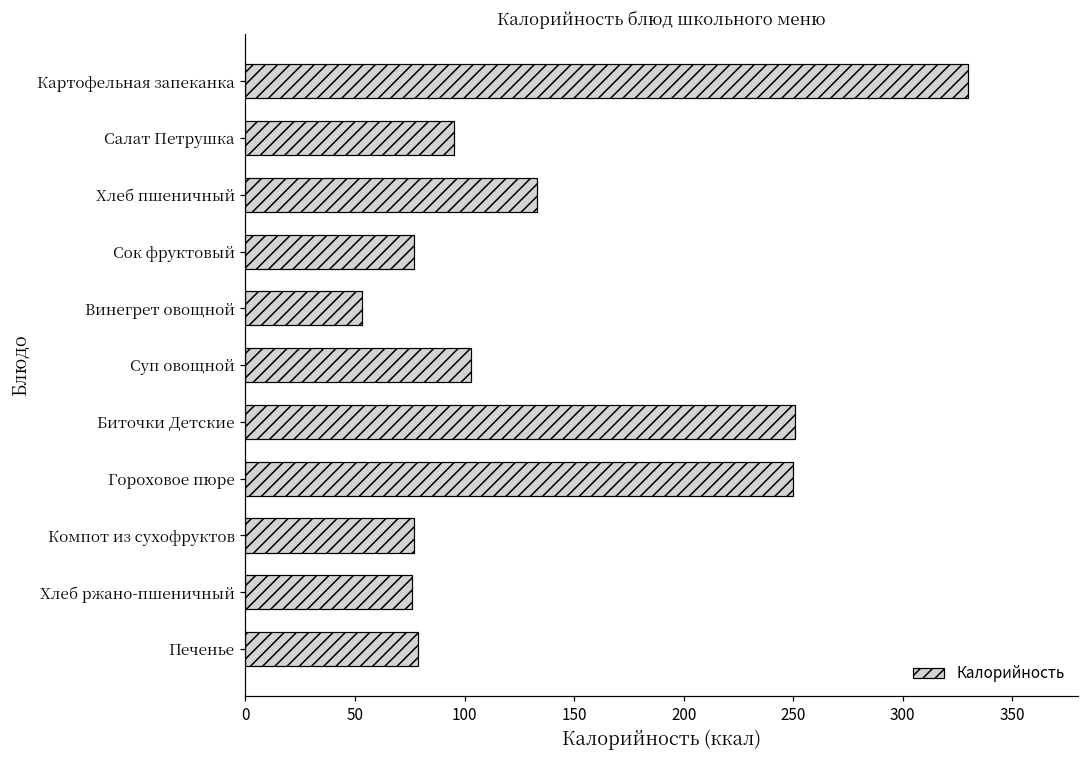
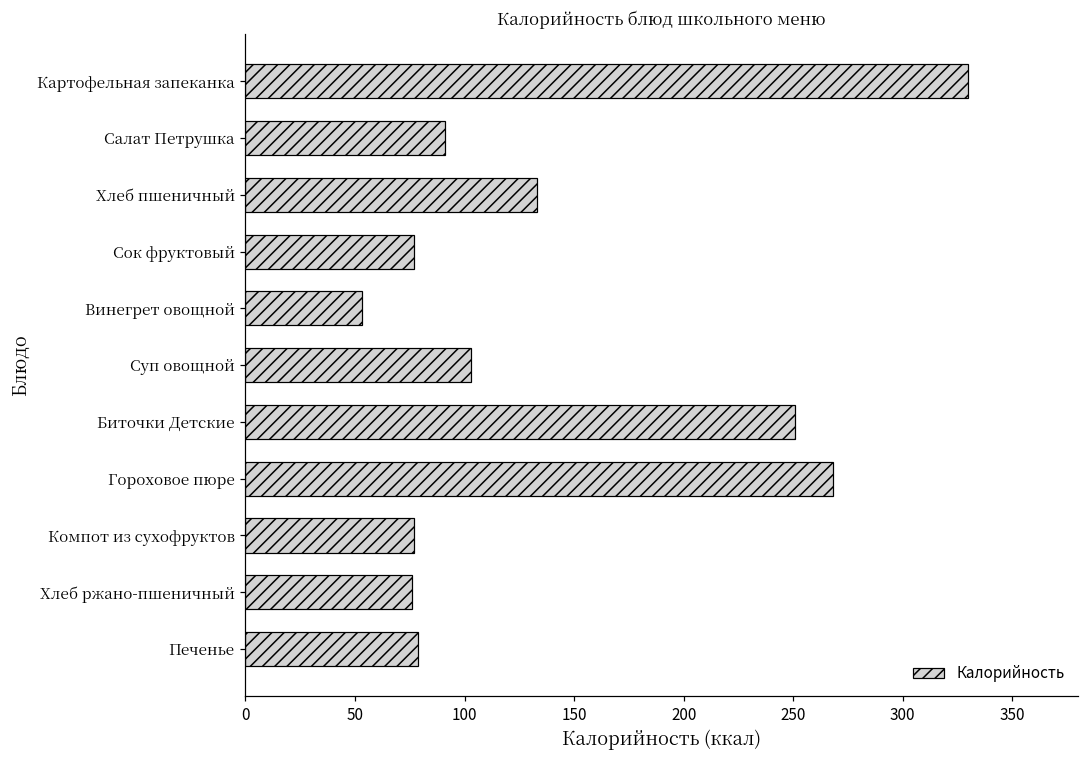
Салат Петрушка: 95 -> 91
Гороховое пюре: 250 -> 268
